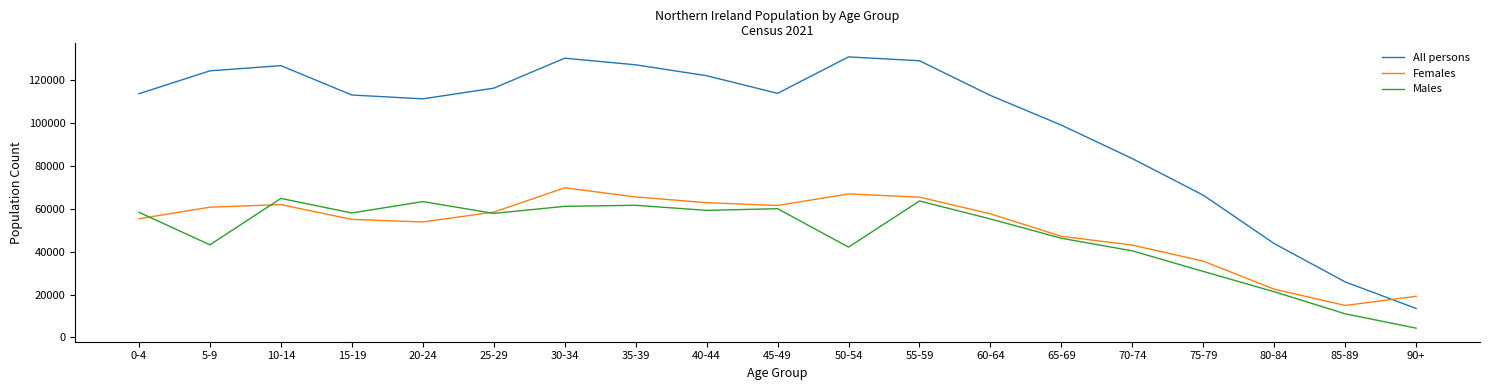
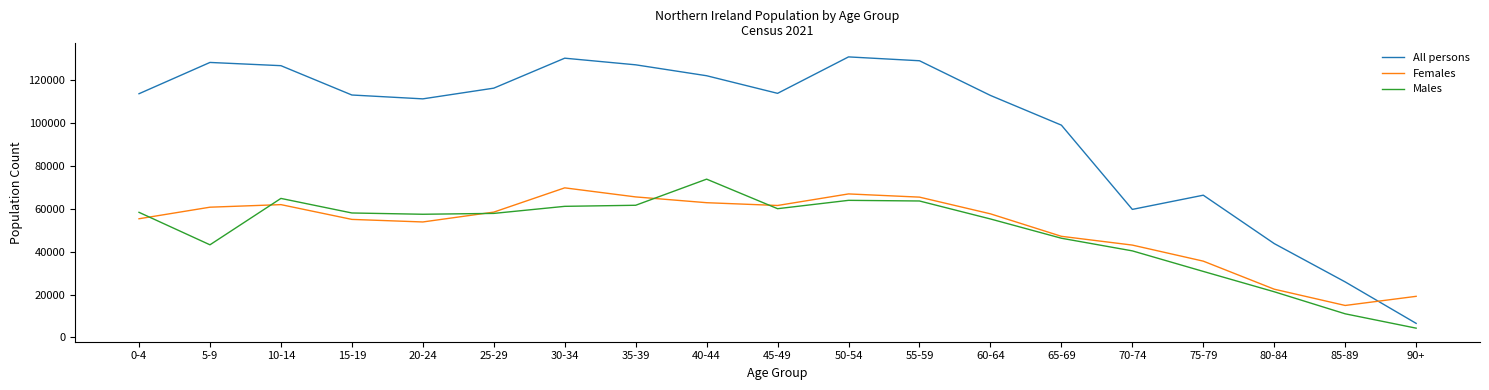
All persons, 5-9: 125000 -> 128000
Males, 20-24: 63000 -> 58000
Males, 40-44: 59000 -> 74000
Males, 50-54: 42000 -> 64000
All persons, 70-74: 84000 -> 60000
All persons, 90+: 14000 -> 7000
